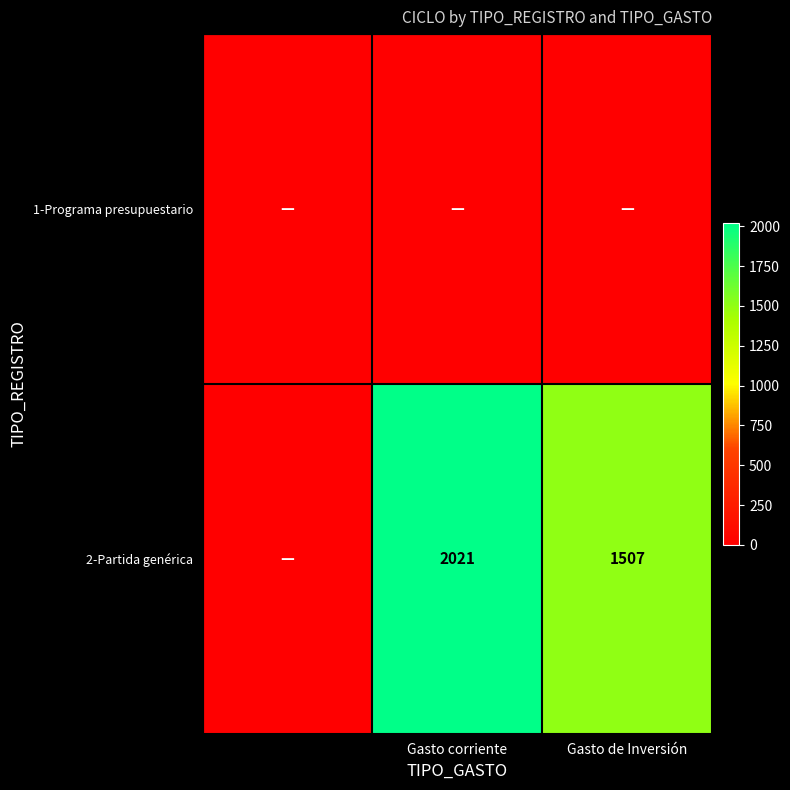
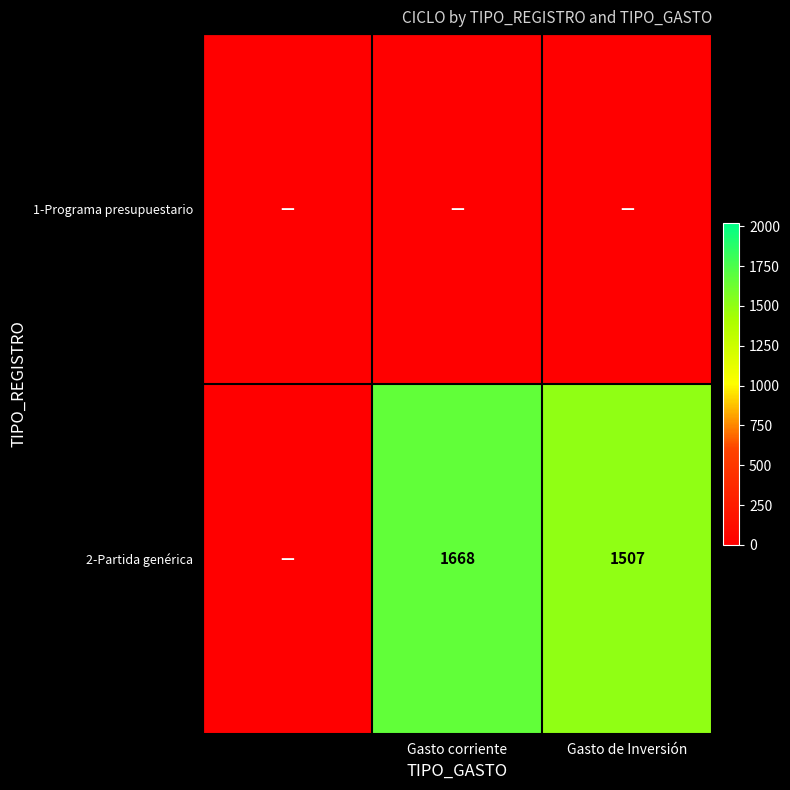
2-Partida genérica, Gasto corriente: 2021 -> 1668
